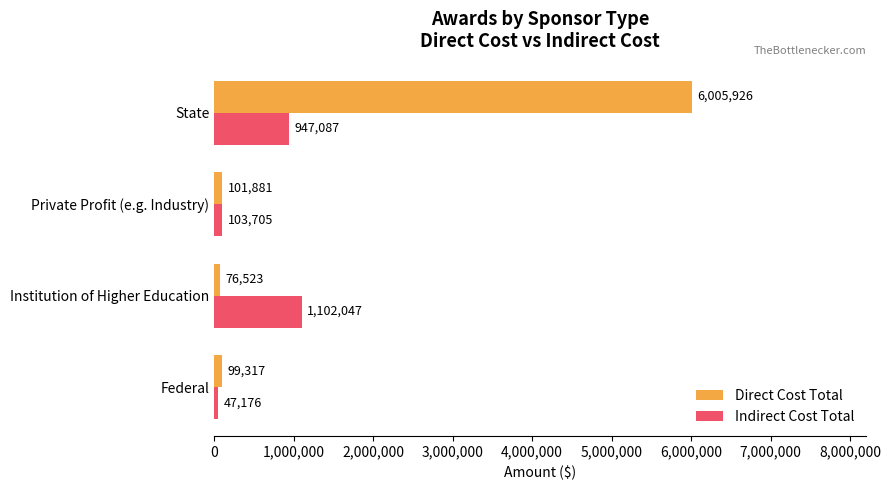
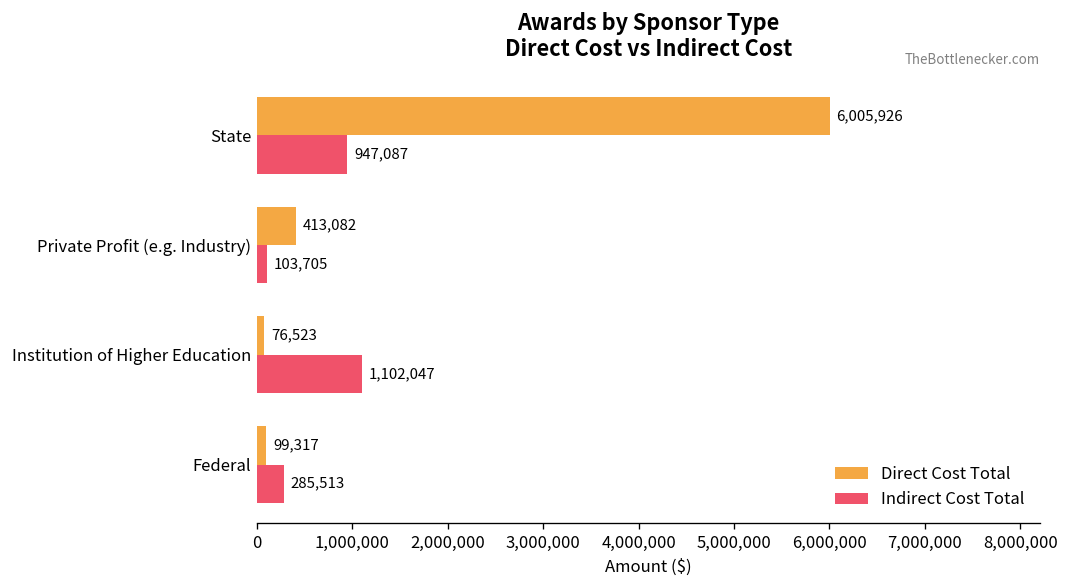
Direct Cost Total, Private Profit (e.g. Industry): 101,881 -> 413,082
Indirect Cost Total, Federal: 47,176 -> 285,513
